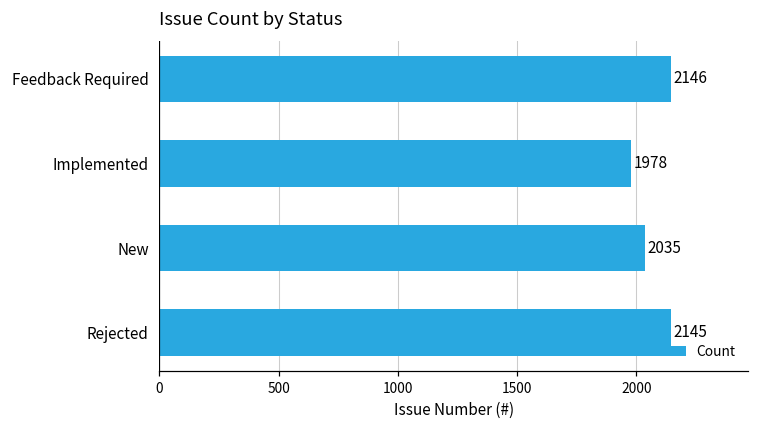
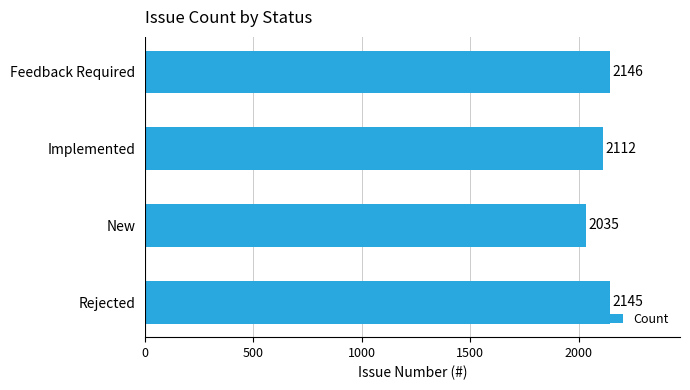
Implemented: 1978 -> 2112
